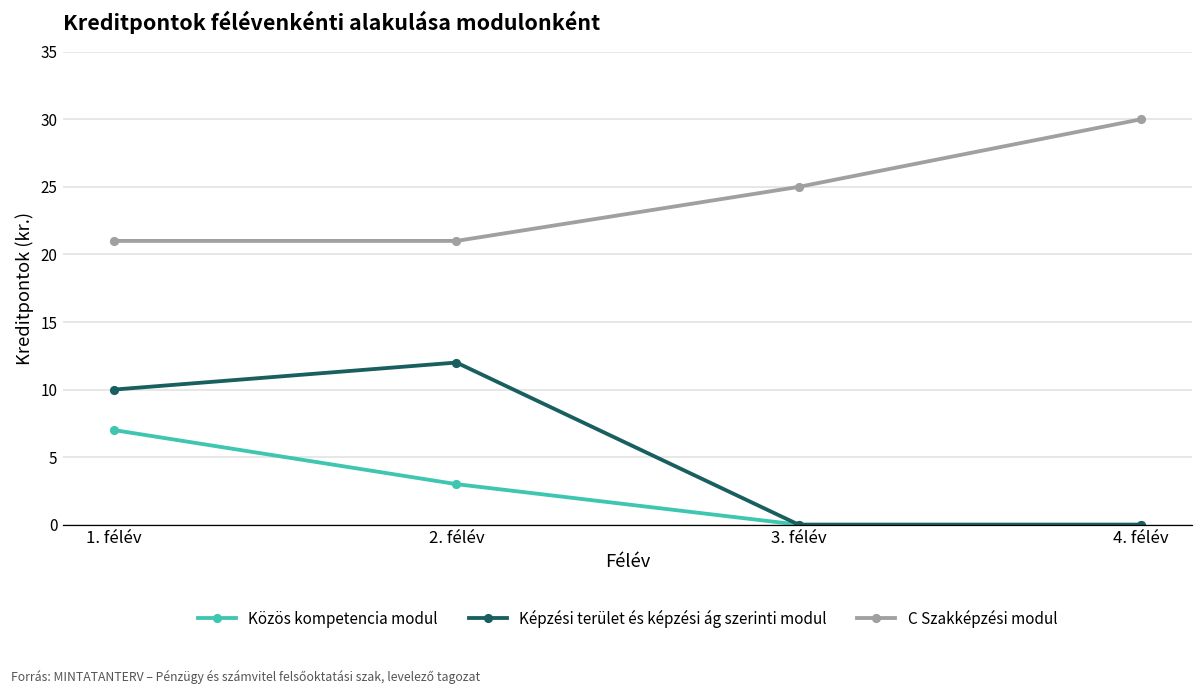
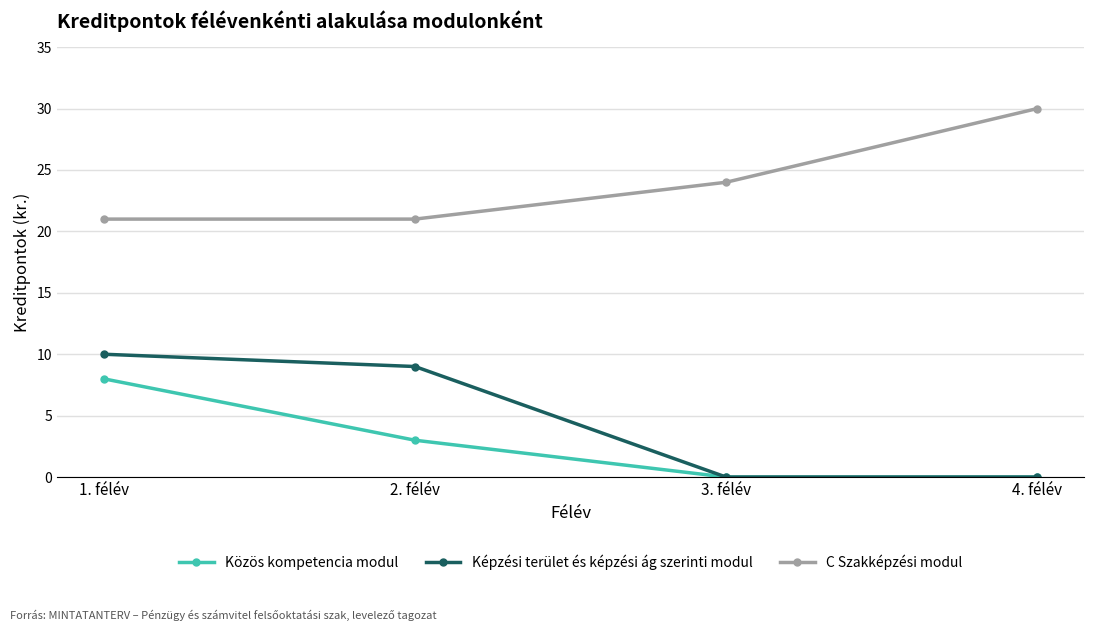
Közös kompetencia modul, 1. félév: 7 -> 8
Képzési terület és képzési ág szerinti modul, 2. félév: 12 -> 9
C Szakképzési modul, 3. félév: 25 -> 24
